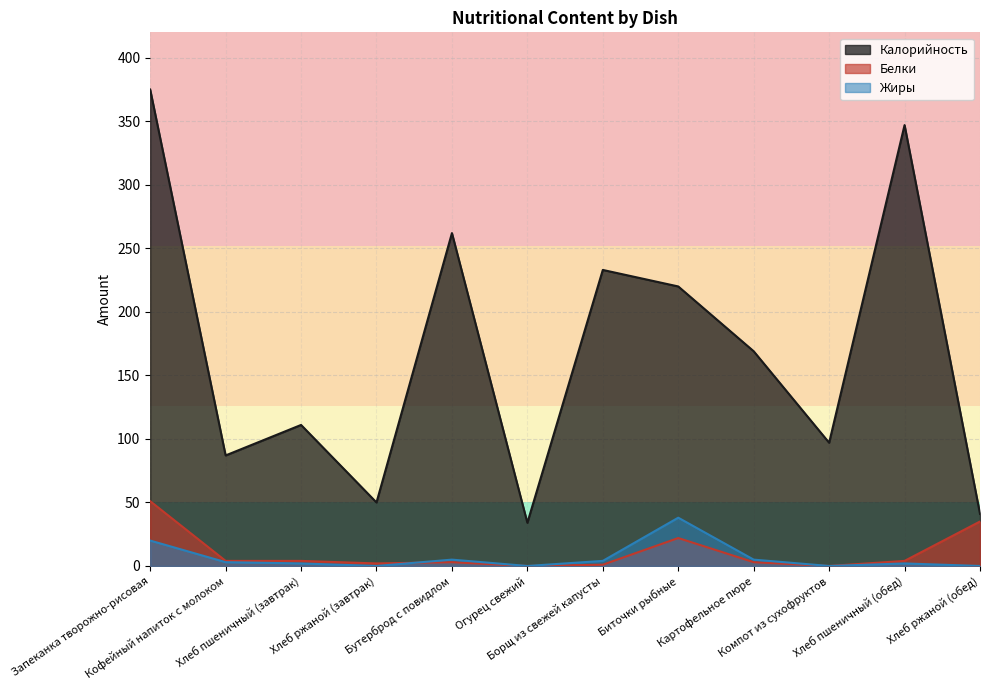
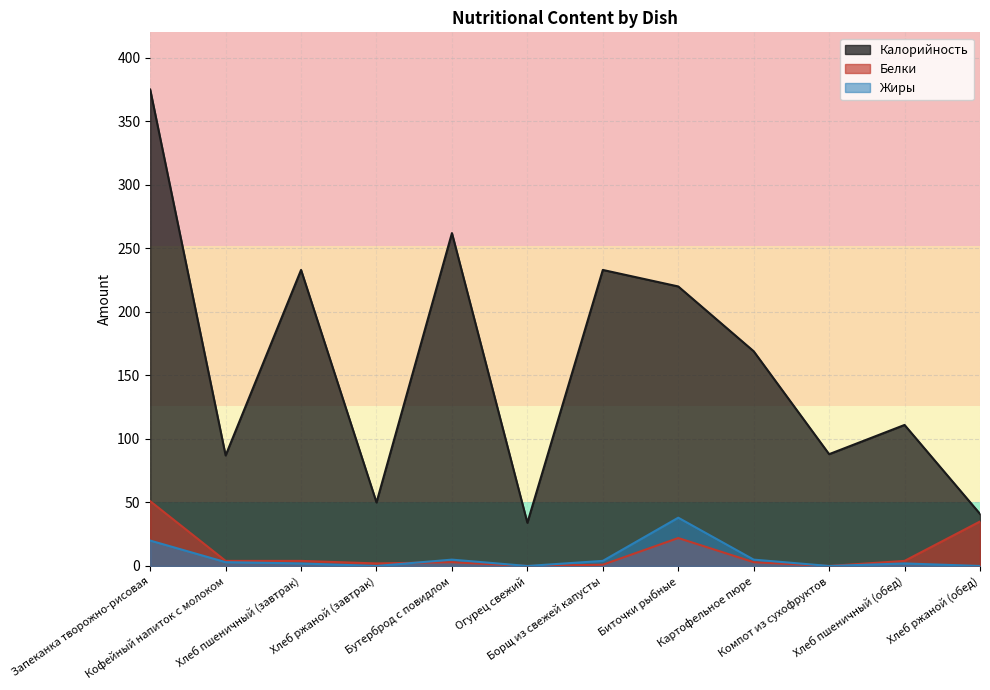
Калорийность, Хлеб пшеничный (завтрак): 111 -> 233
Калорийность, Компот из сухофруктов: 97 -> 88
Калорийность, Хлеб пшеничный (обед): 347 -> 111
